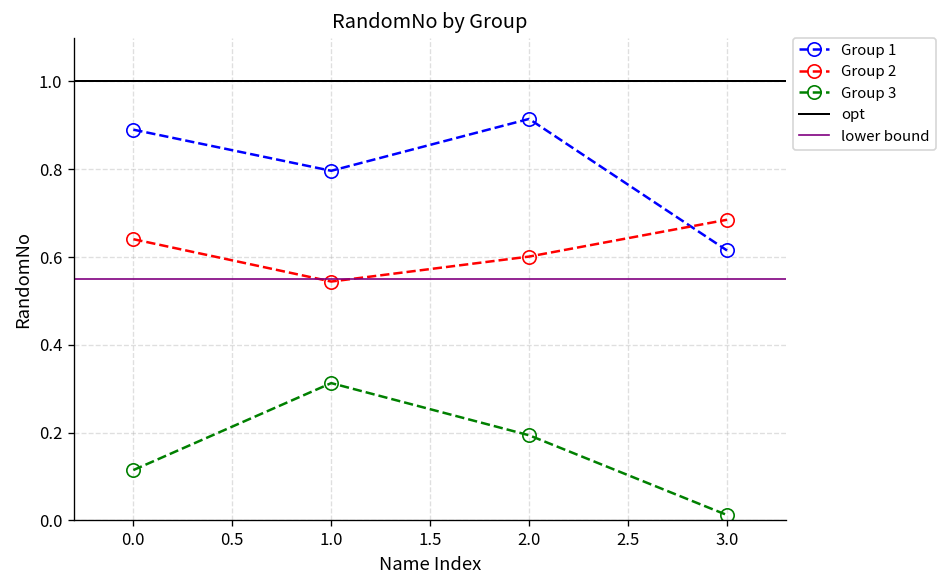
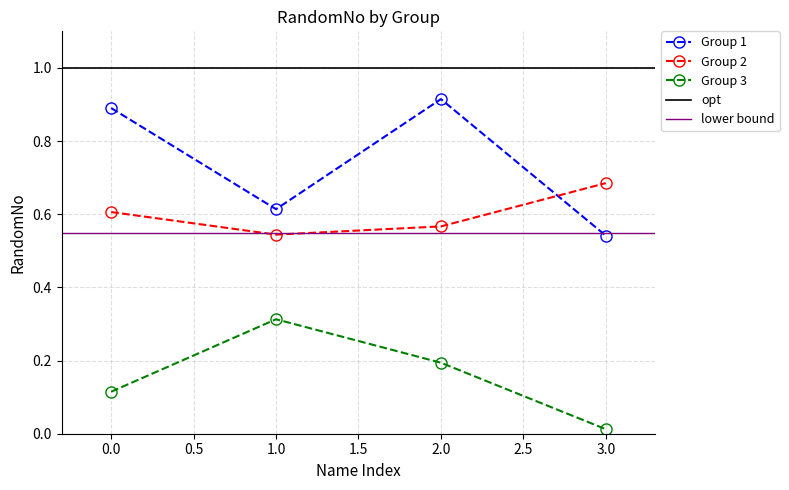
Group 2, 0.0: 0.64 -> 0.61
Group 1, 1.0: 0.80 -> 0.61
Group 2, 2.0: 0.60 -> 0.57
Group 1, 3.0: 0.62 -> 0.54
